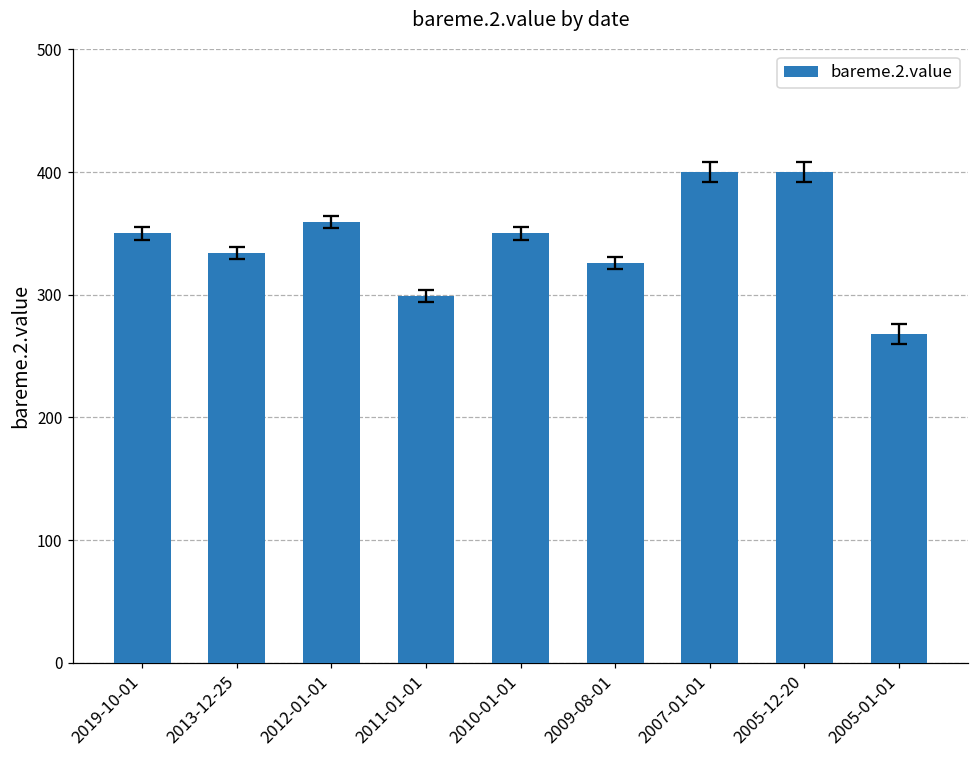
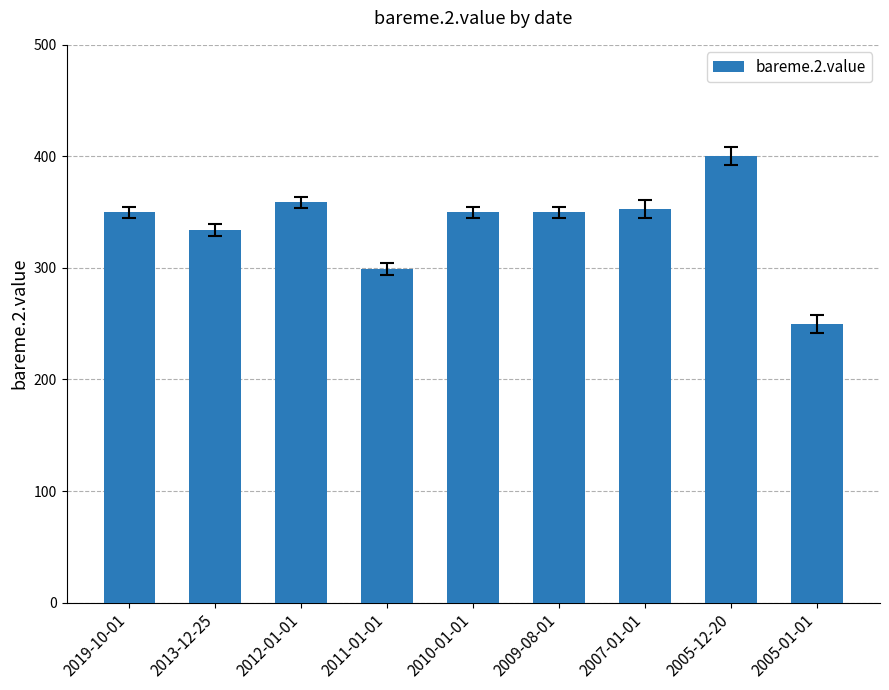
bareme.2.value, 2009-08-01: 326 -> 350
bareme.2.value, 2007-01-01: 400 -> 353
bareme.2.value, 2005-01-01: 268 -> 250
